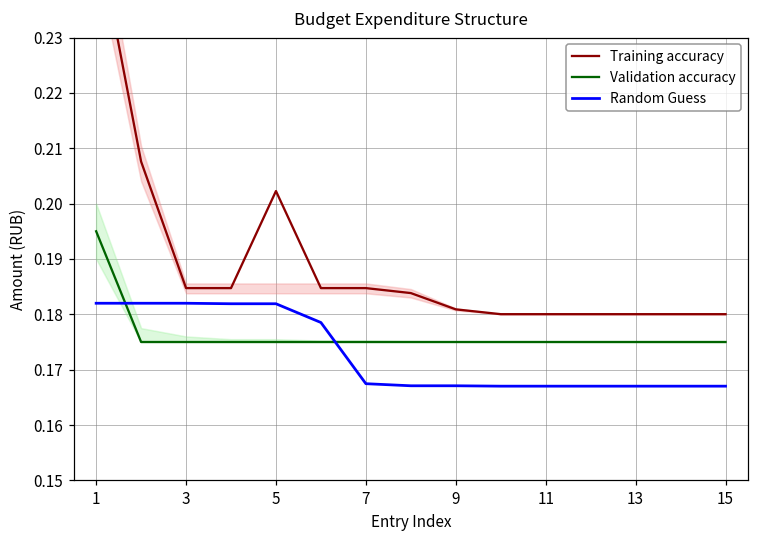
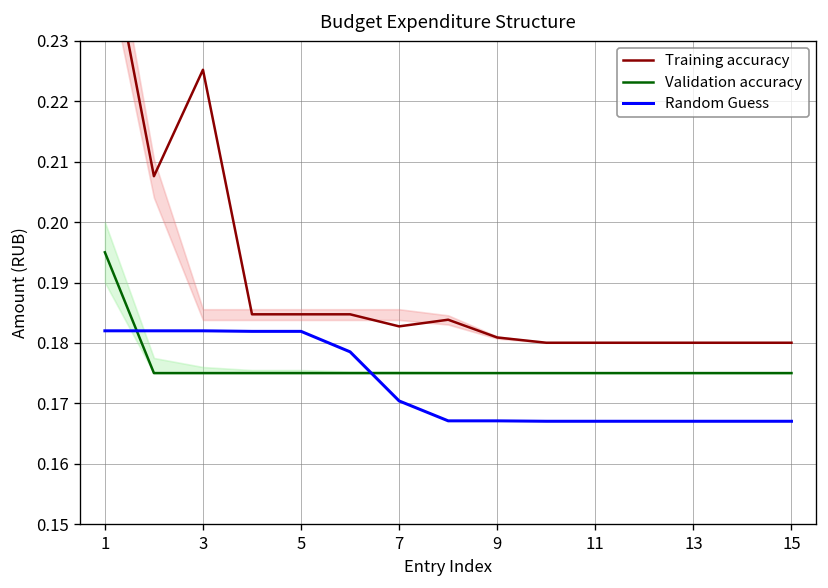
Training accuracy, 3: 0.185 -> 0.225
Training accuracy, 5: 0.202 -> 0.185
Training accuracy, 7: 0.185 -> 0.183
Random Guess, 7: 0.167 -> 0.170
